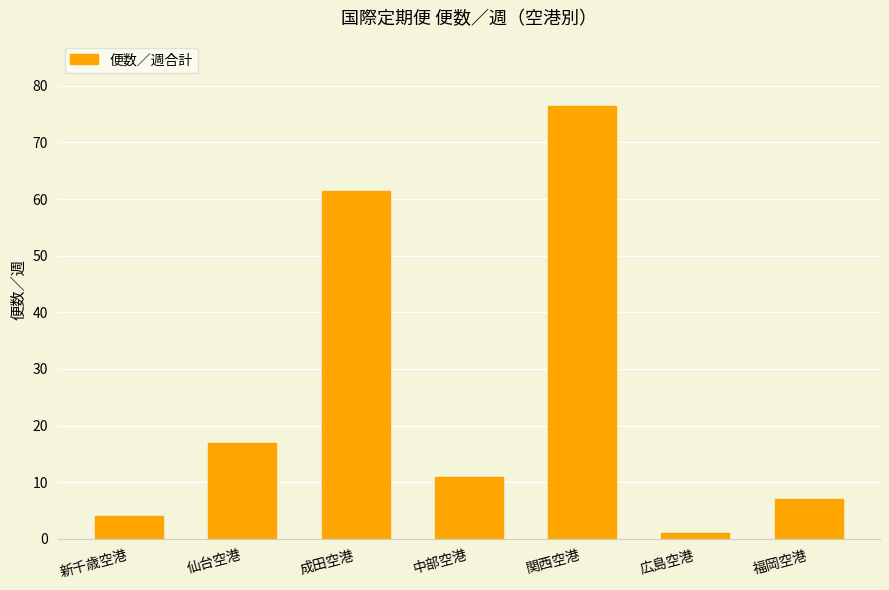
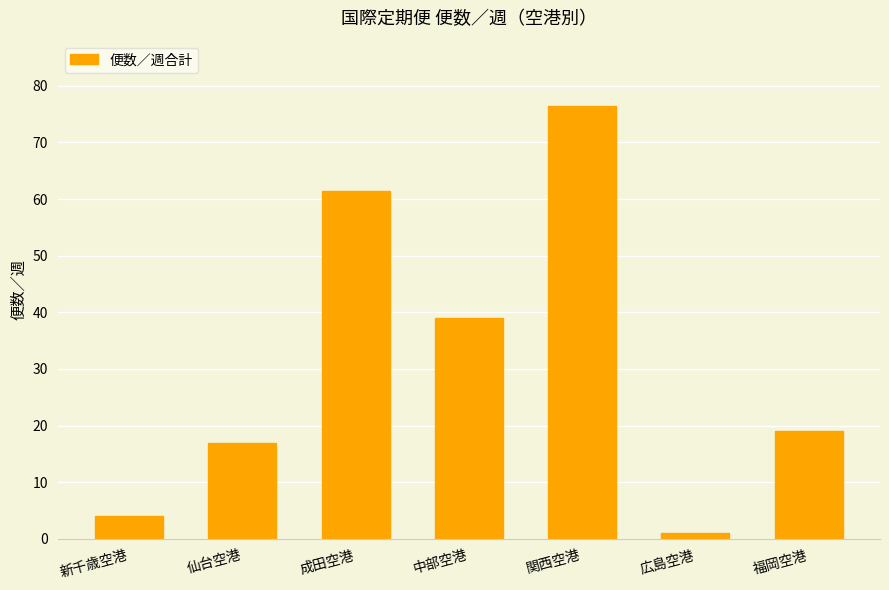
中部空港: 11 -> 39
福岡空港: 7 -> 19
